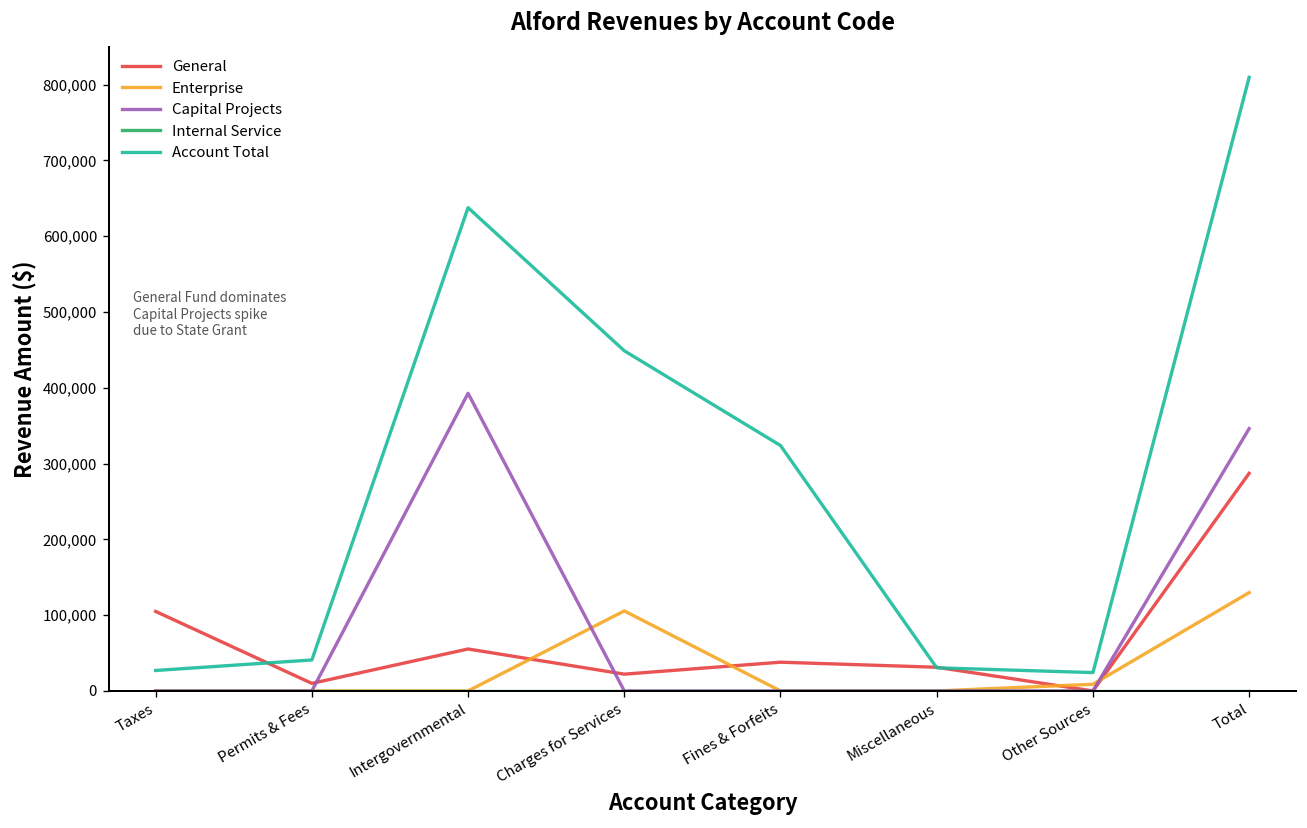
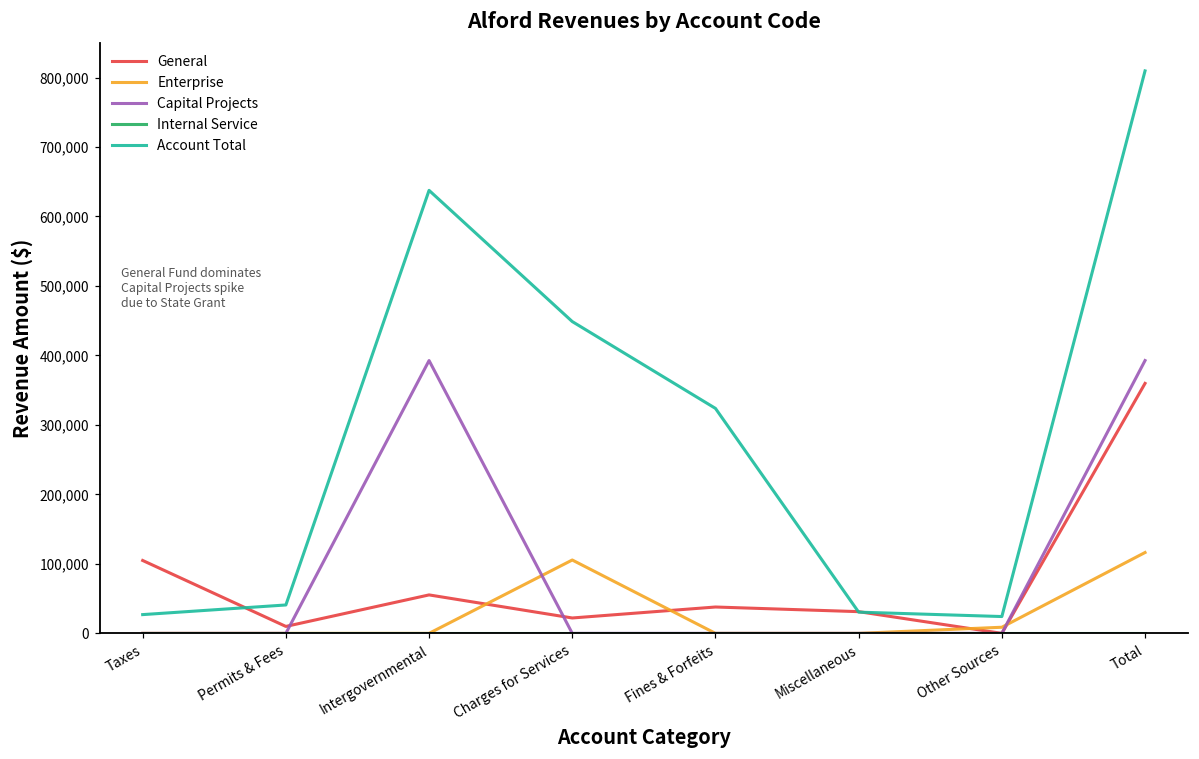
General, Total: 290,000 -> 360,000
Enterprise, Total: 130,000 -> 120,000
Capital Projects, Total: 350,000 -> 390,000
